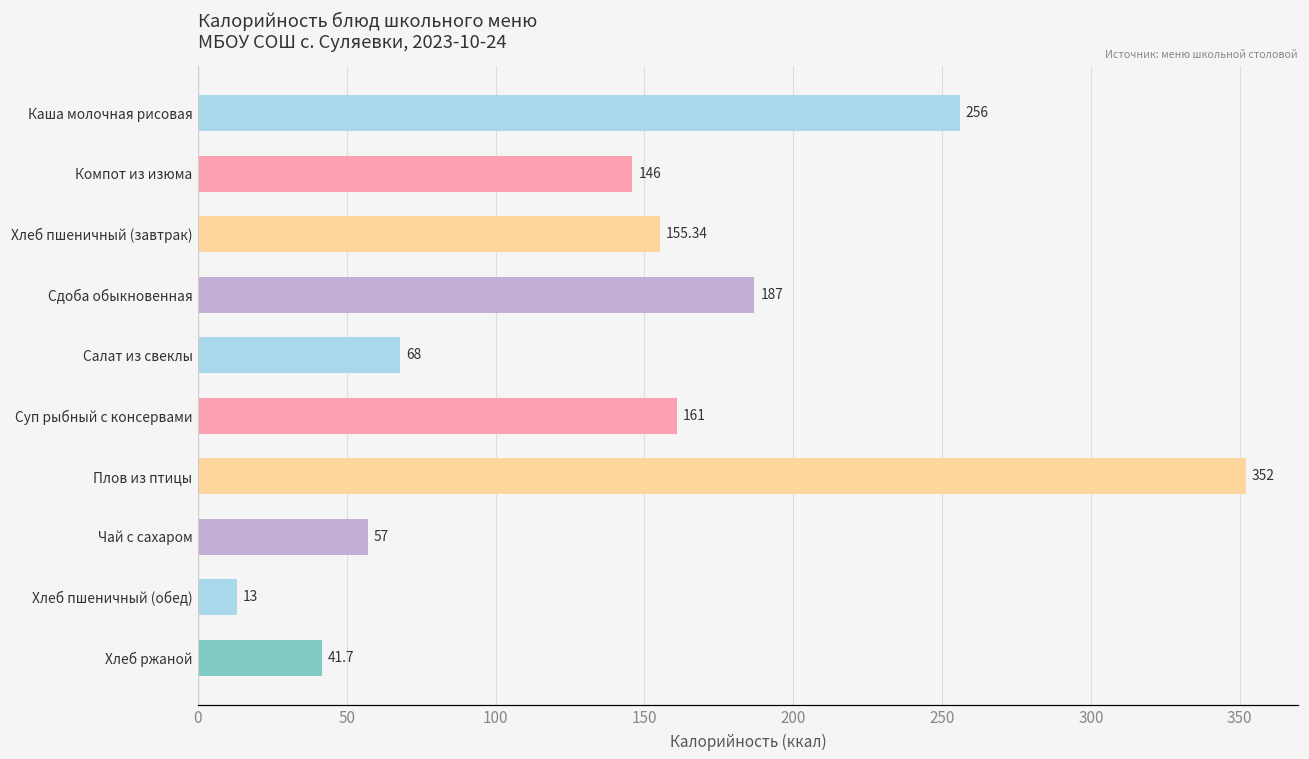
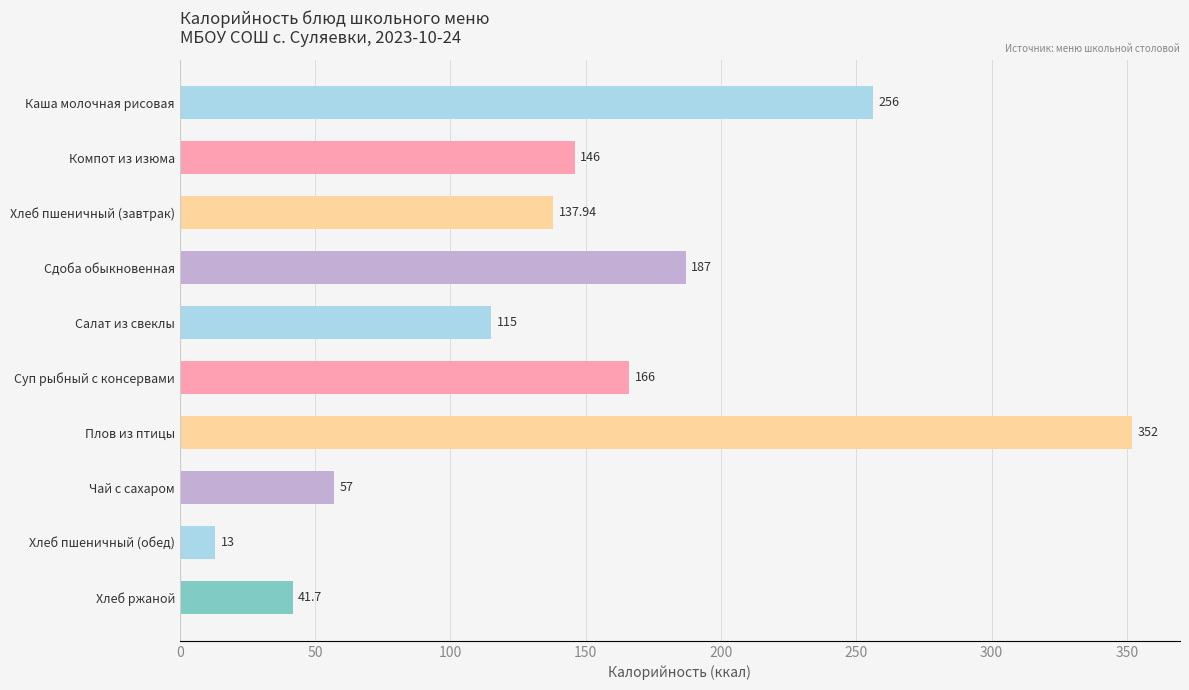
Хлеб пшеничный (завтрак): 155.34 -> 137.94
Салат из свеклы: 68 -> 115
Суп рыбный с консервами: 161 -> 166
